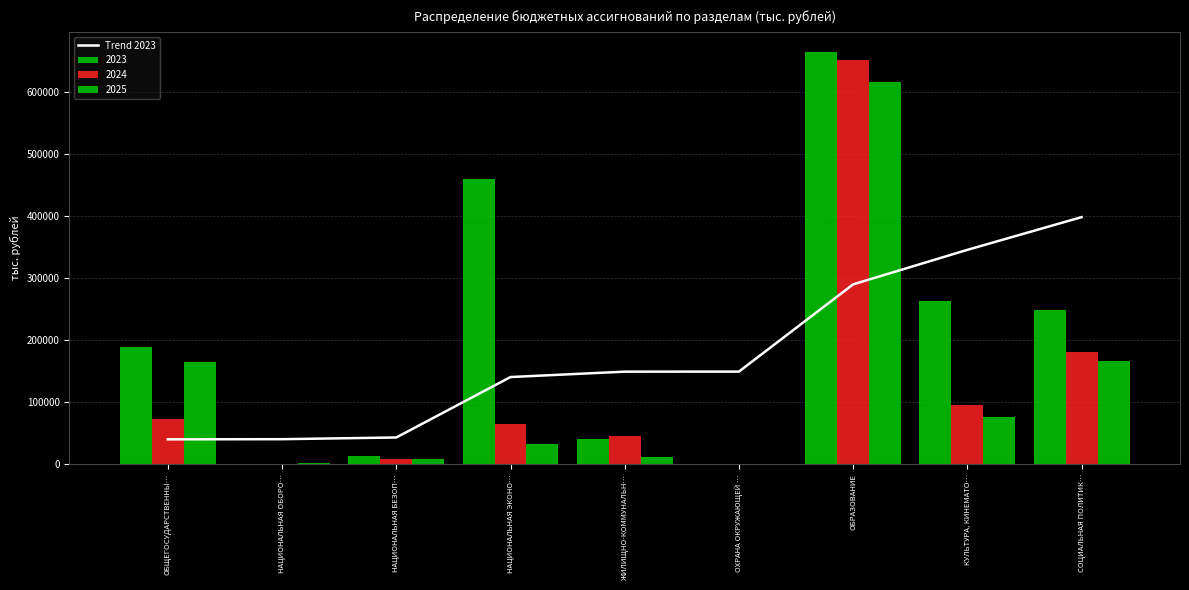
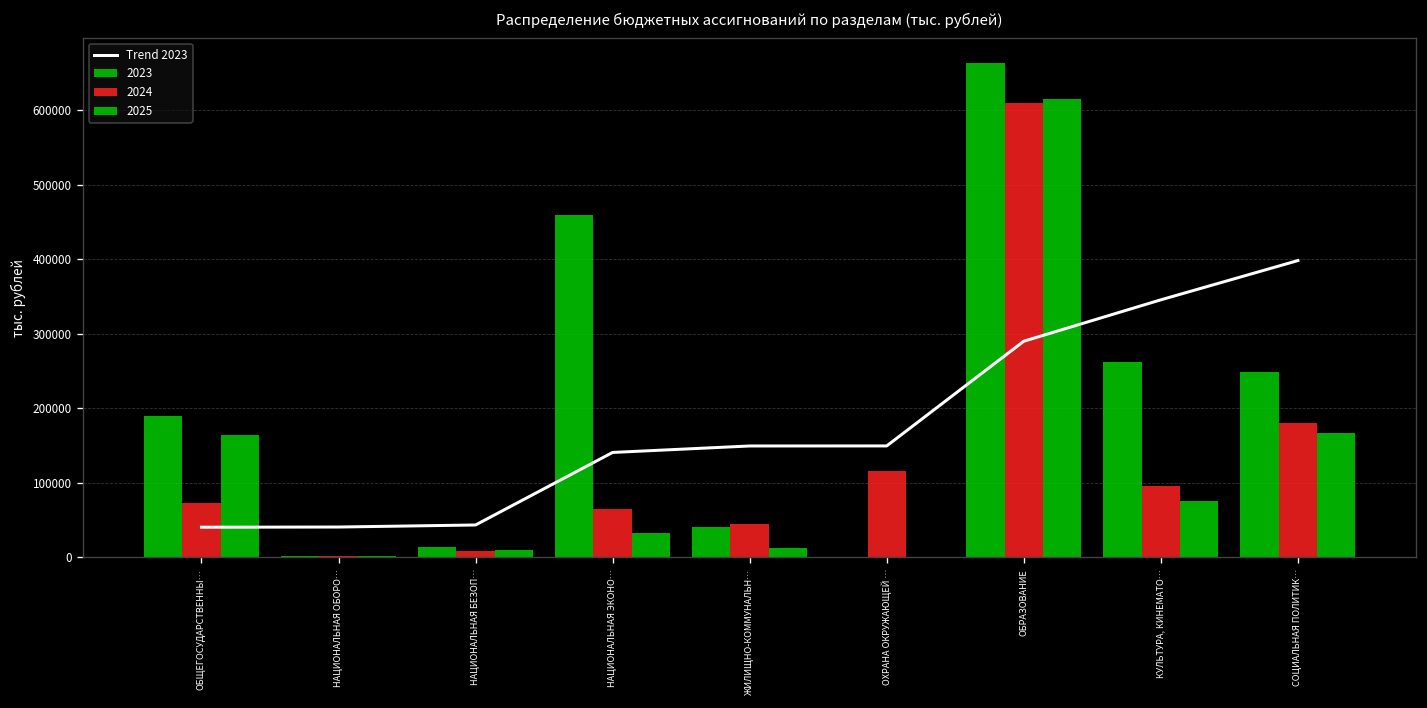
2024, ОХРАНА ОКРУЖАЮЩЕЙ …: 0 -> 120000
2024, ОБРАЗОВАНИЕ: 650000 -> 610000
